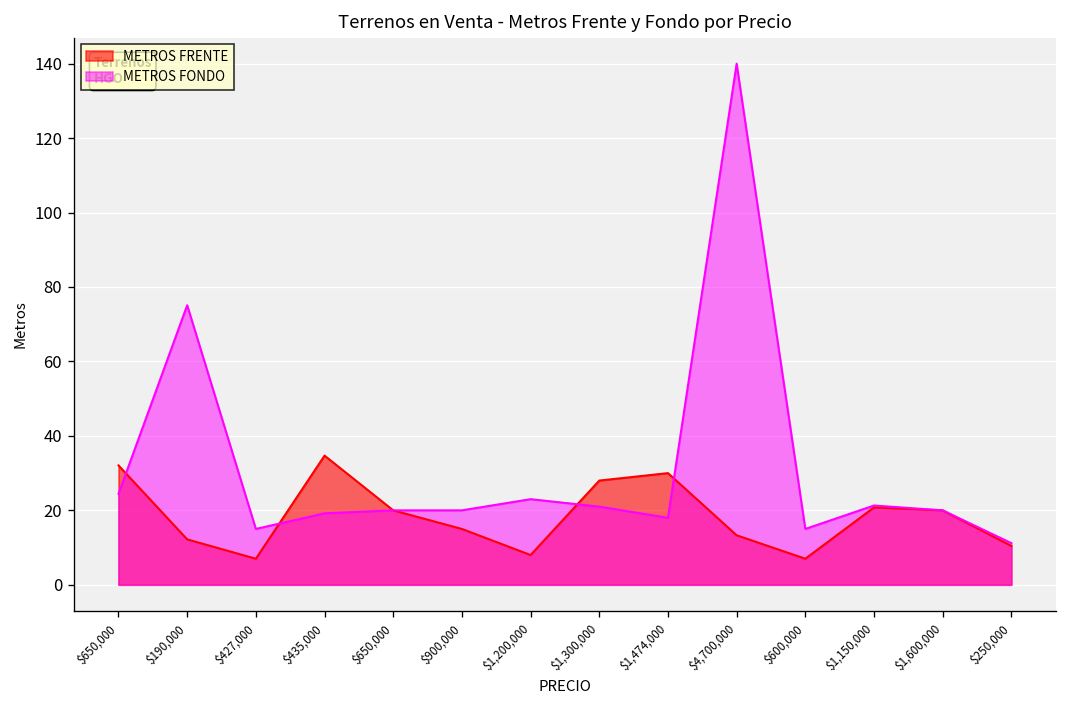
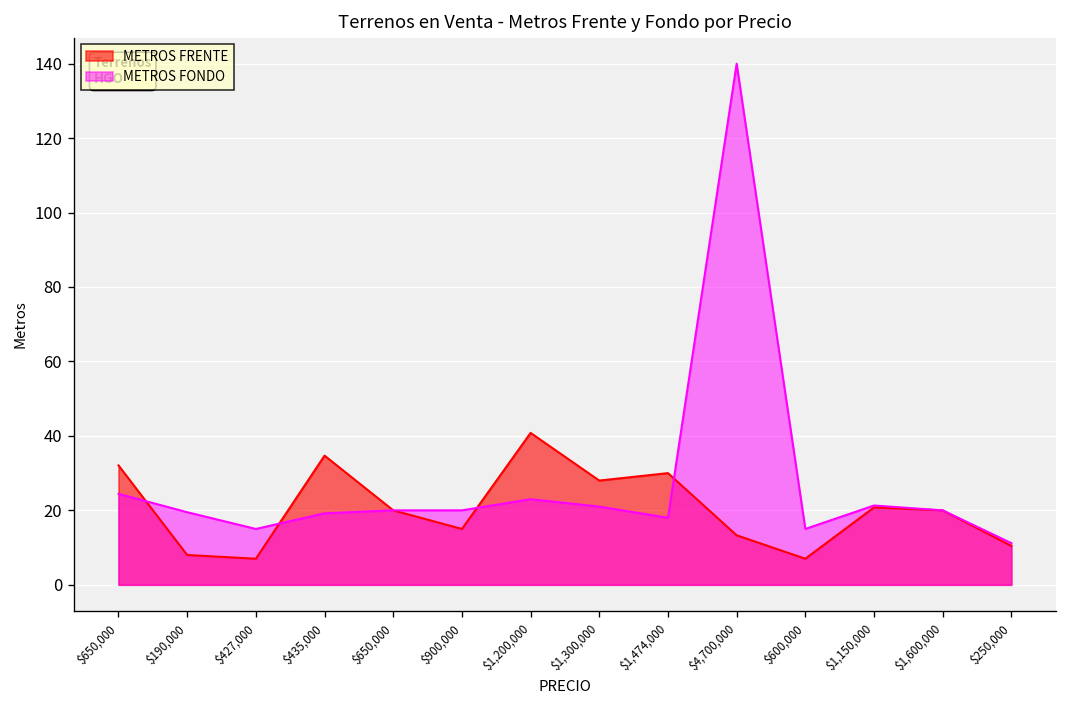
METROS FRENTE, $190,000: 12 -> 8
METROS FONDO, $190,000: 75 -> 20
METROS FRENTE, $1,200,000: 8 -> 41
